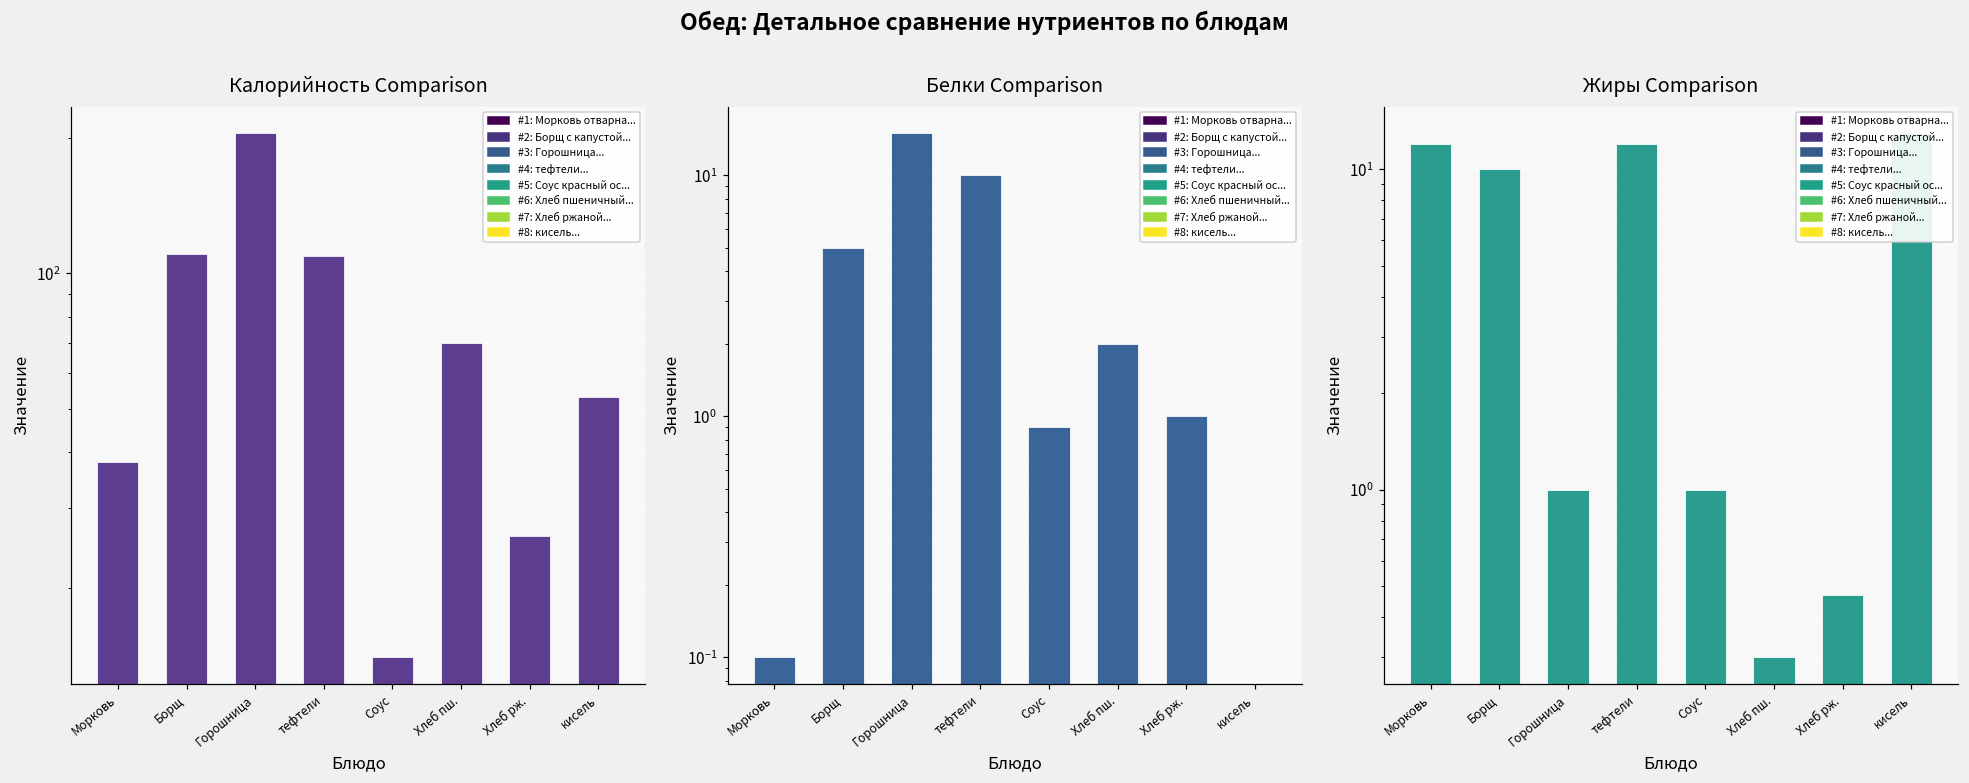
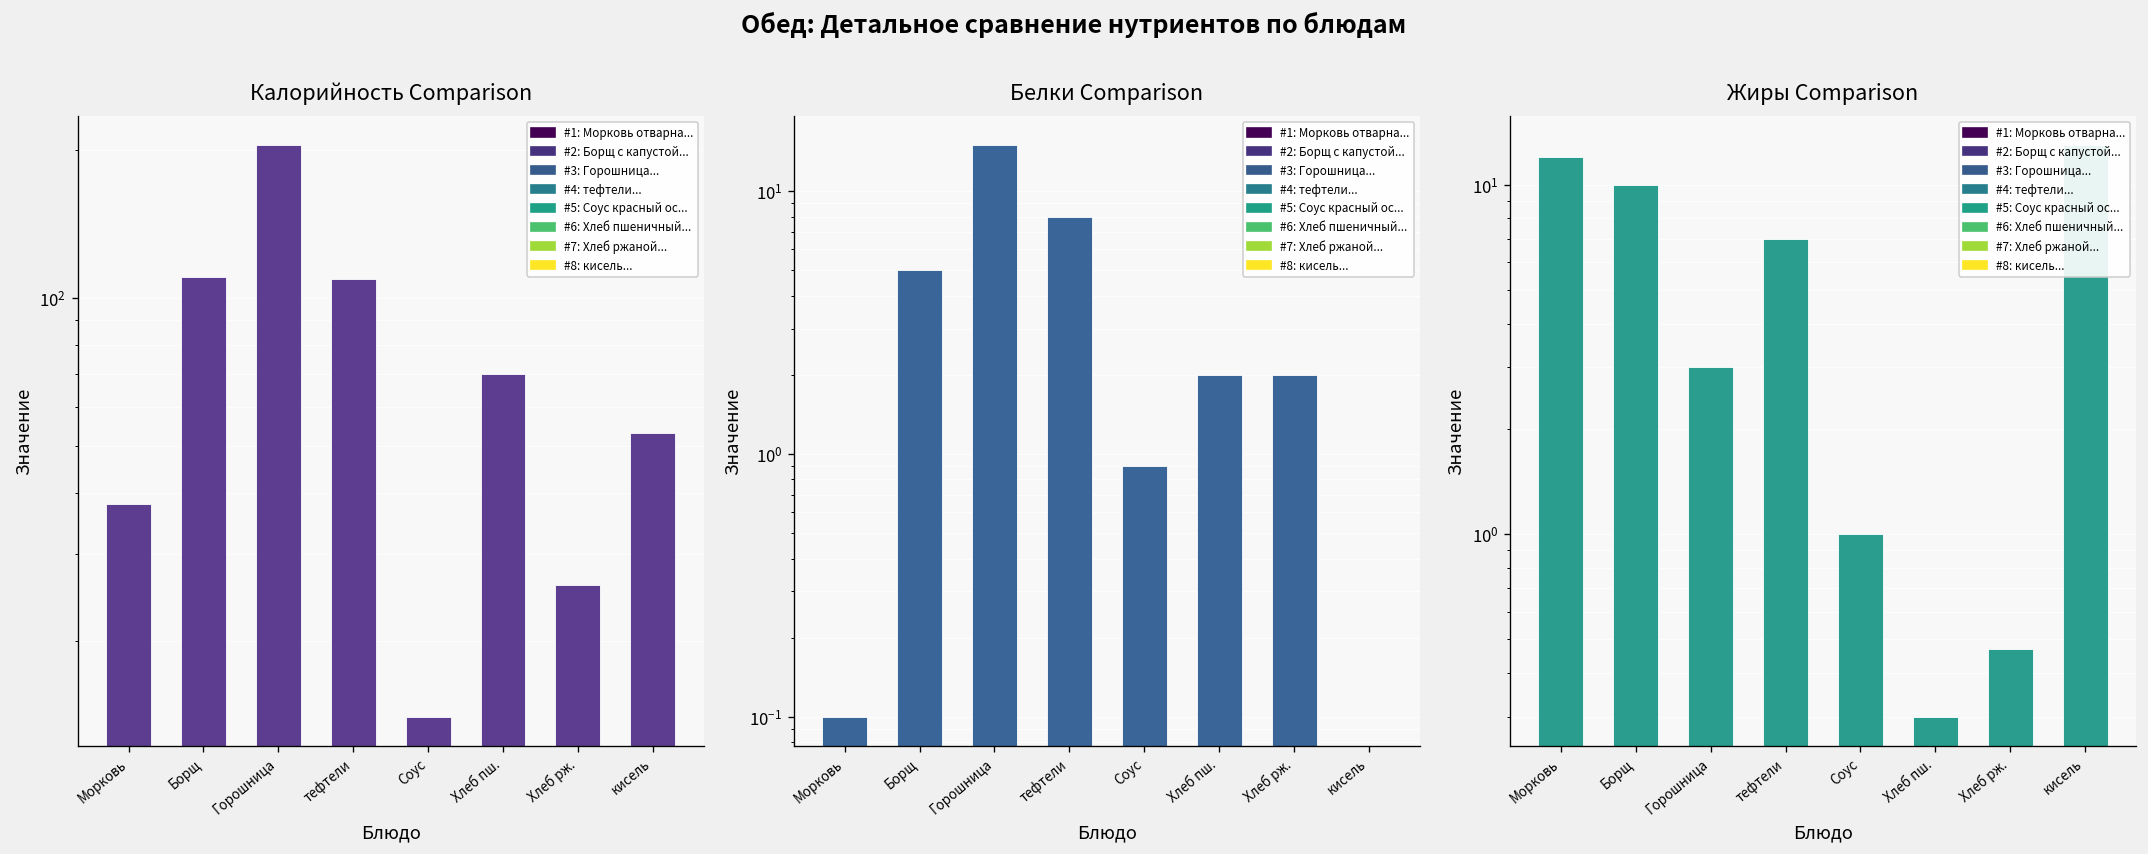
Белки Comparison, тефтели: 10 -> 8
Белки Comparison, Хлеб рж.: 1 -> 2
Жиры Comparison, Горошница: 1 -> 3
Жиры Comparison, тефтели: 12 -> 7
